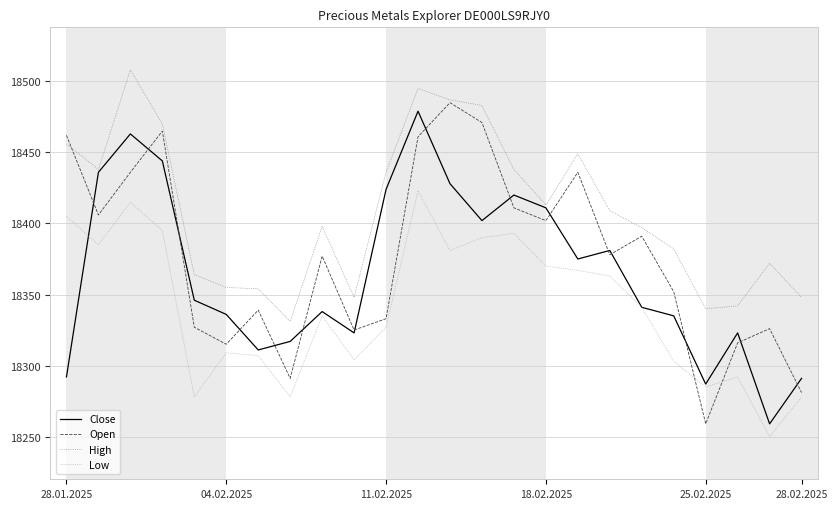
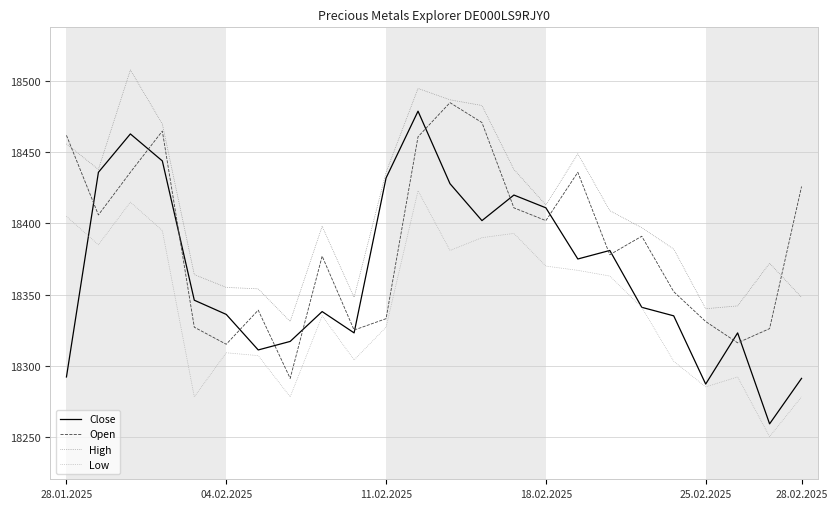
Close, 11.02.2025: 18424 -> 18432
Open, 25.02.2025: 18259 -> 18331
Open, 28.02.2025: 18281 -> 18426
